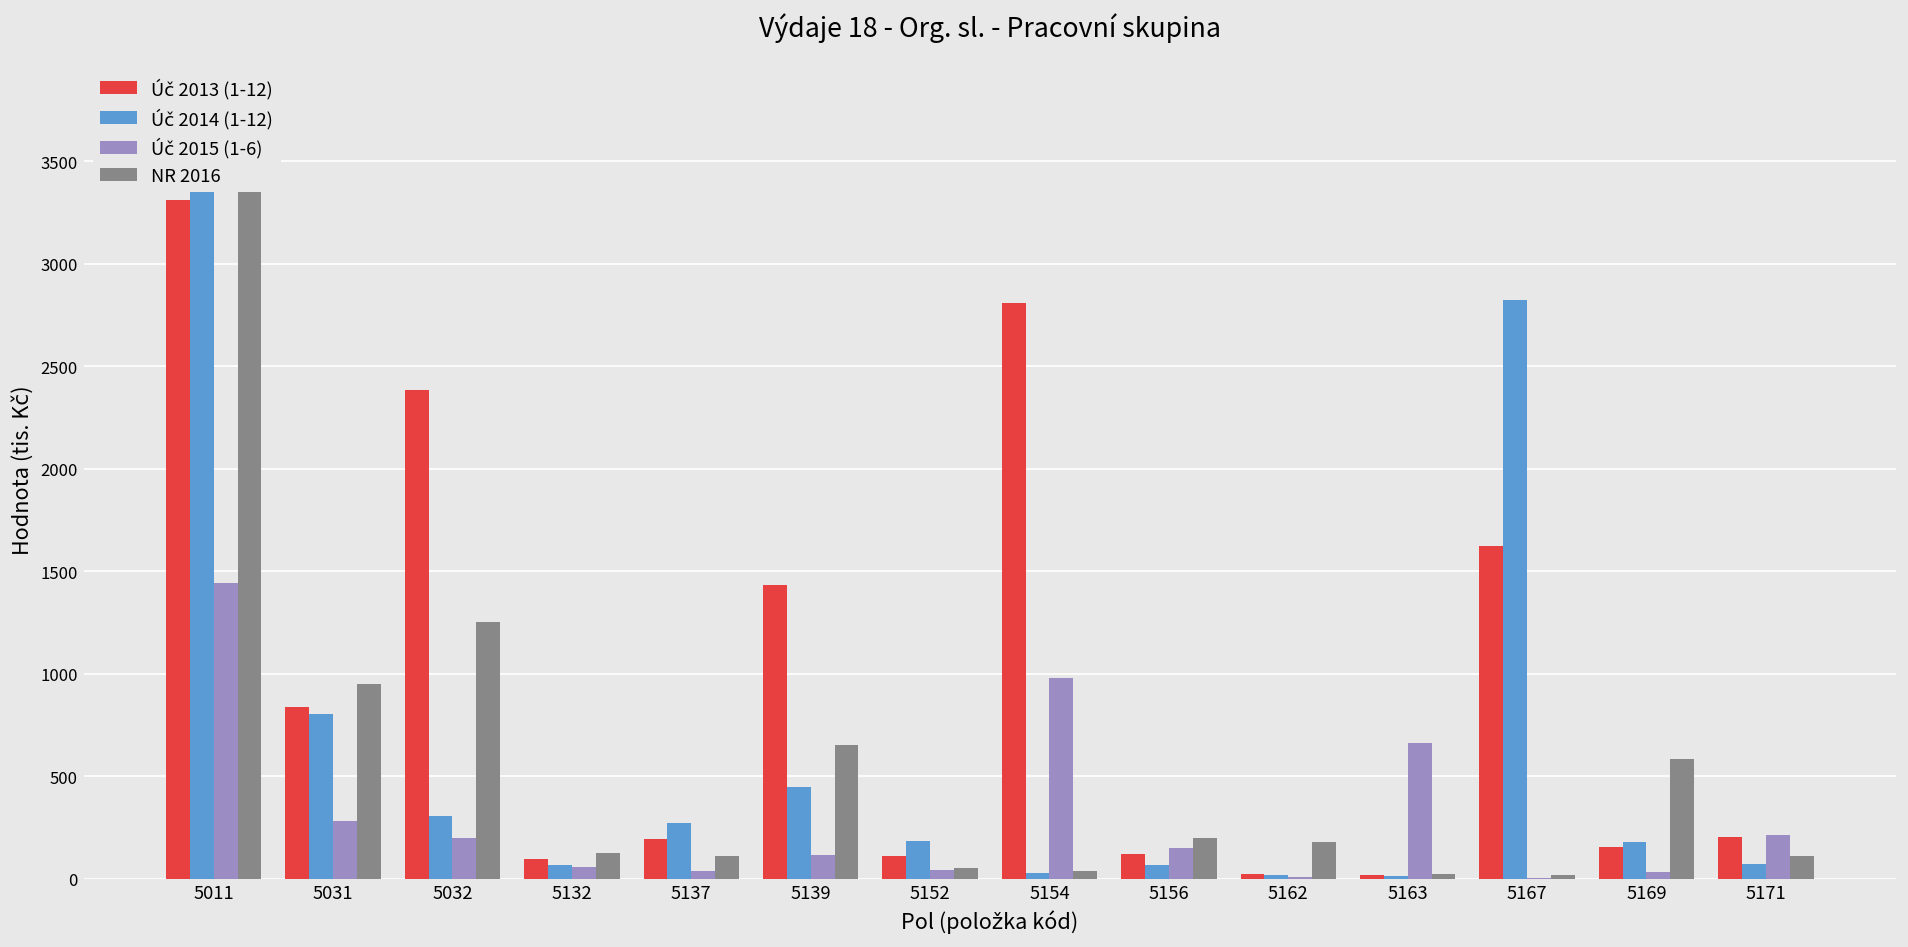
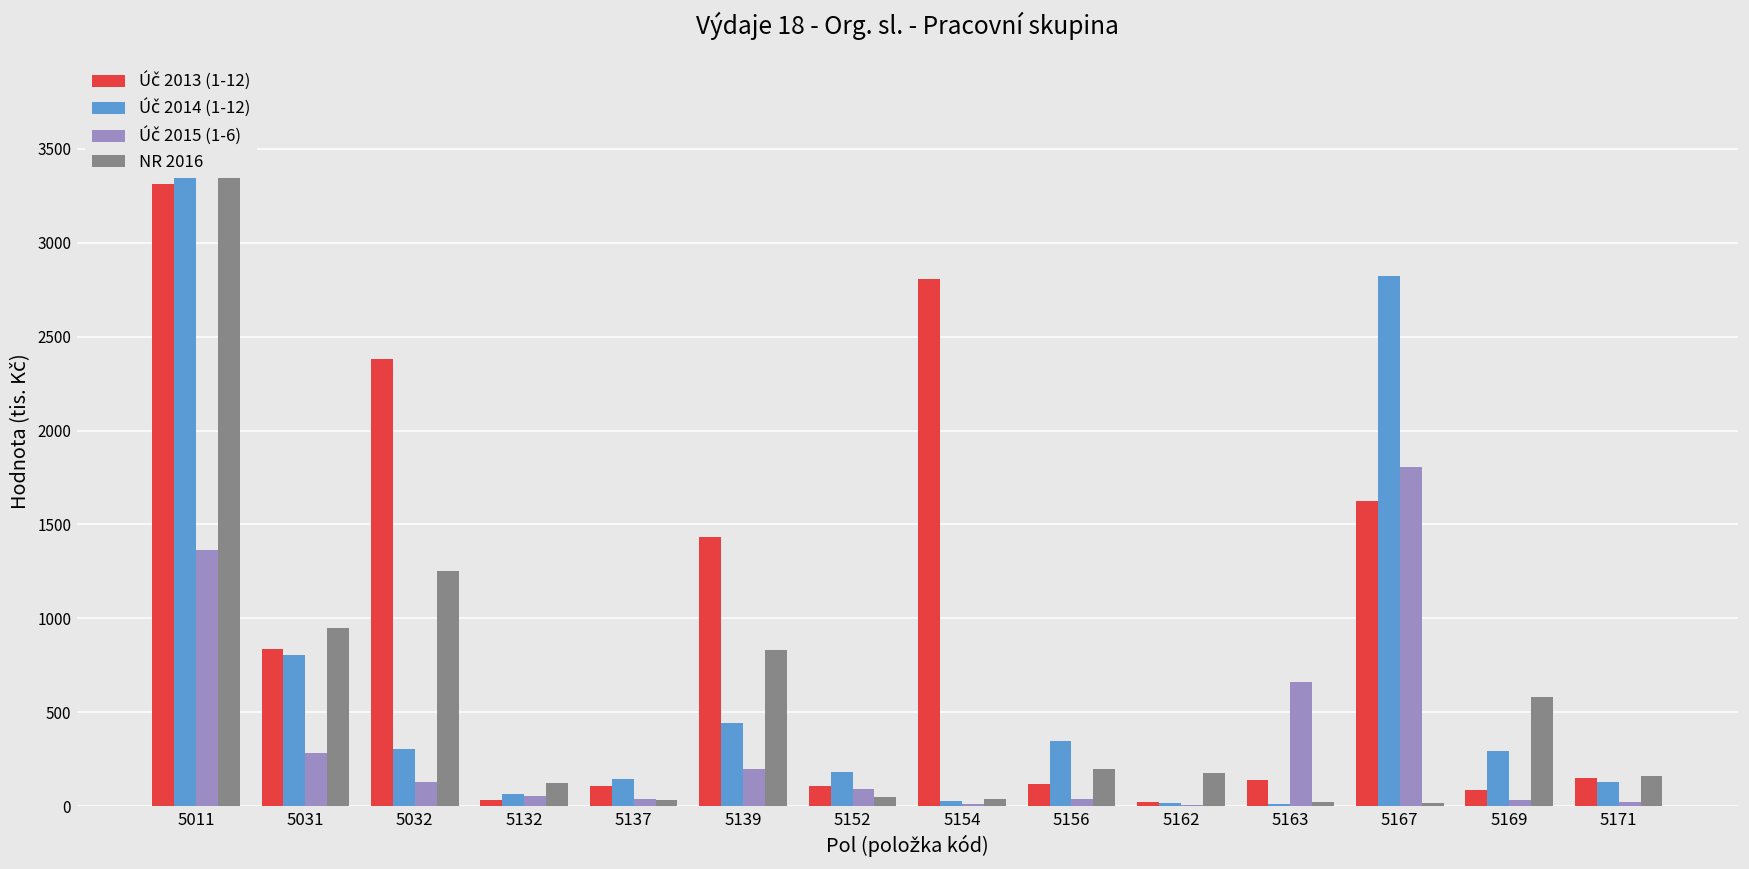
Úč 2015 (1-6), 5011: 1440 -> 1360
Úč 2015 (1-6), 5032: 200 -> 130
Úč 2013 (1-12), 5132: 90 -> 30
Úč 2013 (1-12), 5137: 190 -> 110
Úč 2014 (1-12), 5137: 270 -> 150
NR 2016, 5137: 110 -> 30
Úč 2015 (1-6), 5139: 110 -> 200
NR 2016, 5139: 650 -> 830
Úč 2015 (1-6), 5152: 40 -> 90
Úč 2015 (1-6), 5154: 980 -> 10
Úč 2014 (1-12), 5156: 70 -> 350
Úč 2015 (1-6), 5156: 150 -> 40
Úč 2013 (1-12), 5163: 20 -> 140
Úč 2015 (1-6), 5167: 0 -> 1810
Úč 2013 (1-12), 5169: 150 -> 90
Úč 2014 (1-12), 5169: 180 -> 300
Úč 2013 (1-12), 5171: 200 -> 150
Úč 2014 (1-12), 5171: 70 -> 130
Úč 2015 (1-6), 5171: 210 -> 20
NR 2016, 5171: 110 -> 160
